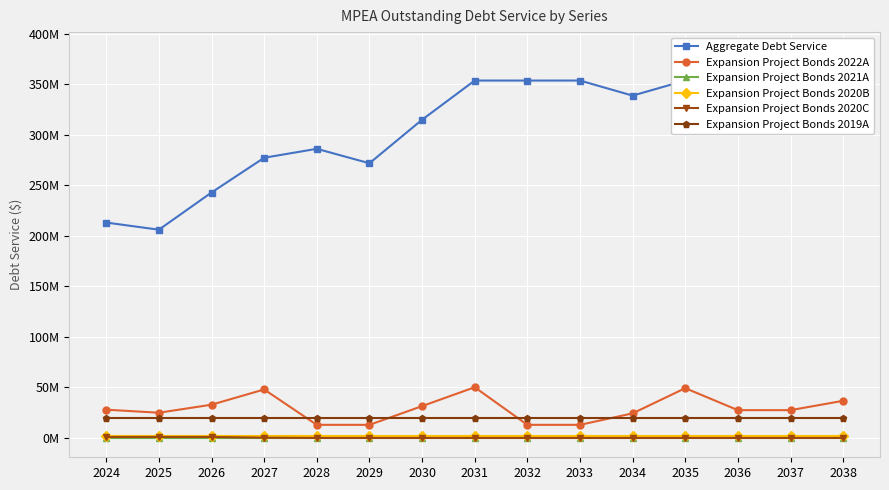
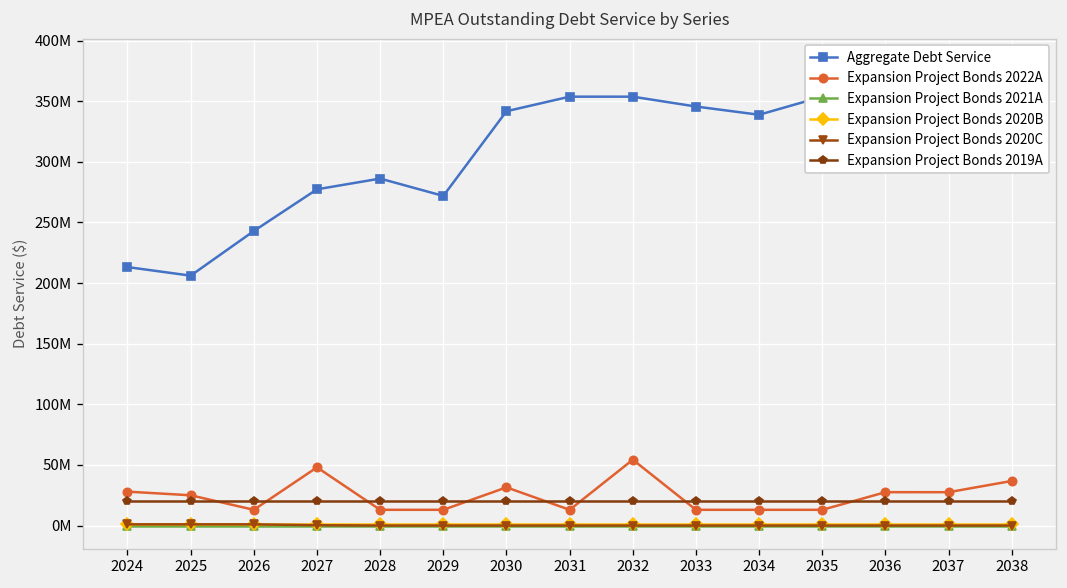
Expansion Project Bonds 2022A, 2026: 33000000 -> 13000000
Aggregate Debt Service, 2030: 315000000 -> 342000000
Expansion Project Bonds 2022A, 2031: 50000000 -> 13000000
Expansion Project Bonds 2022A, 2032: 13000000 -> 54000000
Aggregate Debt Service, 2033: 354000000 -> 346000000
Expansion Project Bonds 2022A, 2034: 24000000 -> 13000000
Expansion Project Bonds 2022A, 2035: 49000000 -> 13000000
